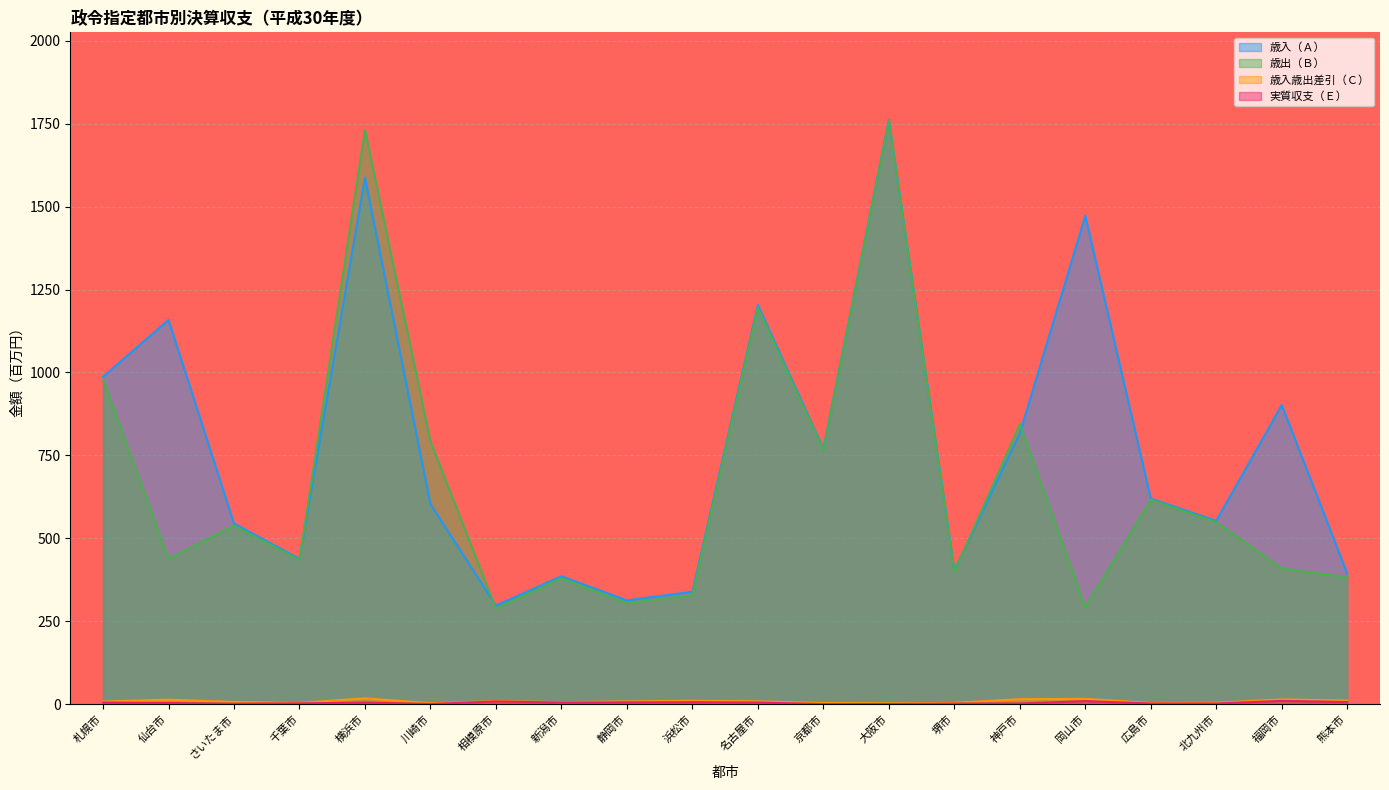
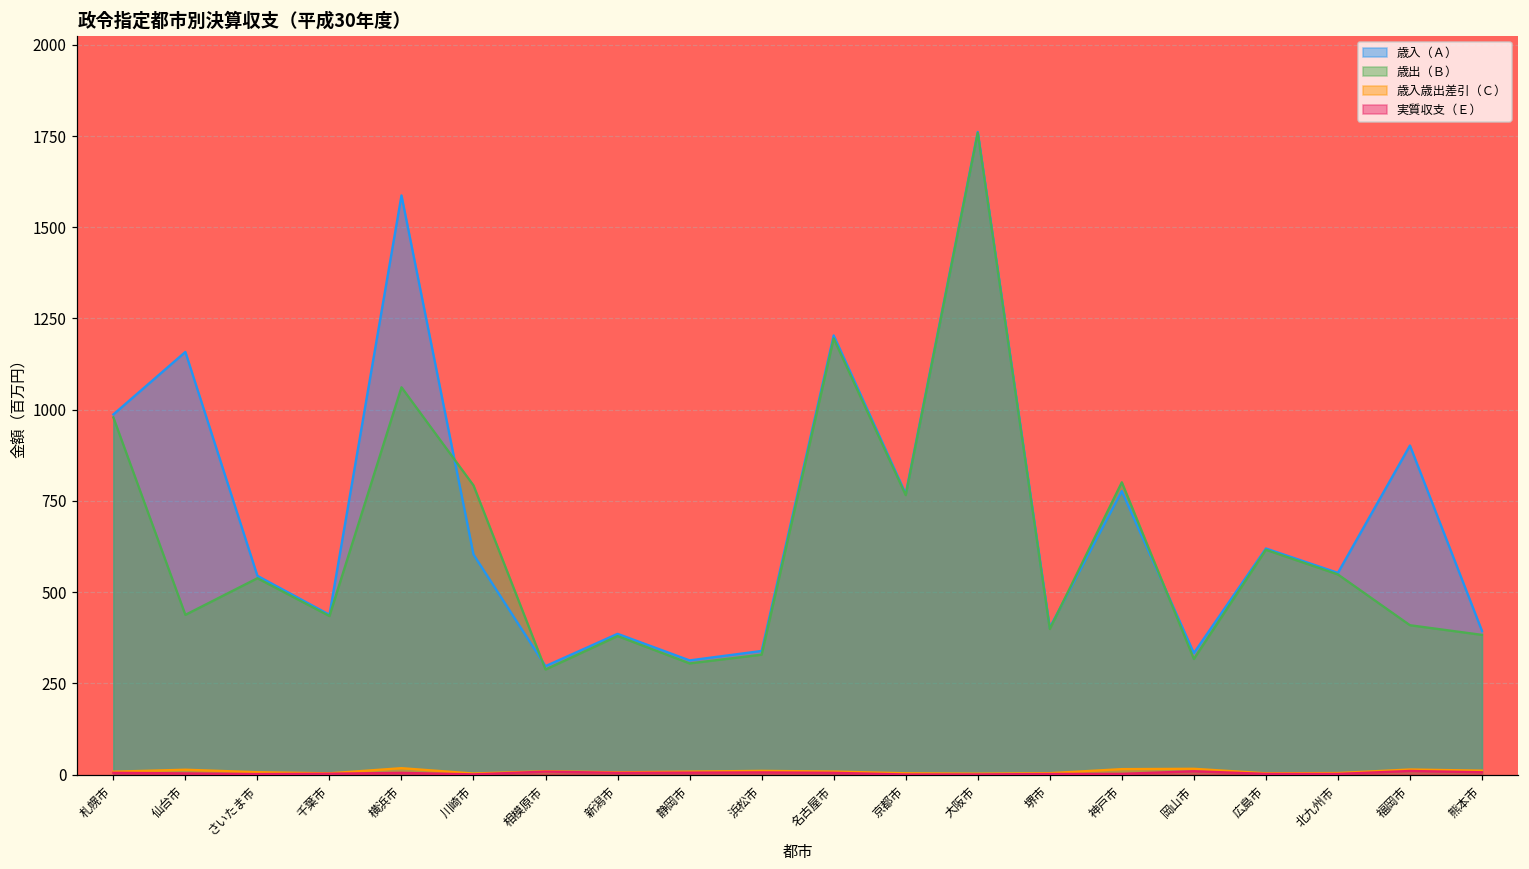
歳出（Ｂ）, 横浜市: 1730 -> 1060
歳入（Ａ）, 神戸市: 820 -> 780
歳出（Ｂ）, 神戸市: 840 -> 800
歳入（Ａ）, 岡山市: 1470 -> 330
歳出（Ｂ）, 岡山市: 290 -> 320
